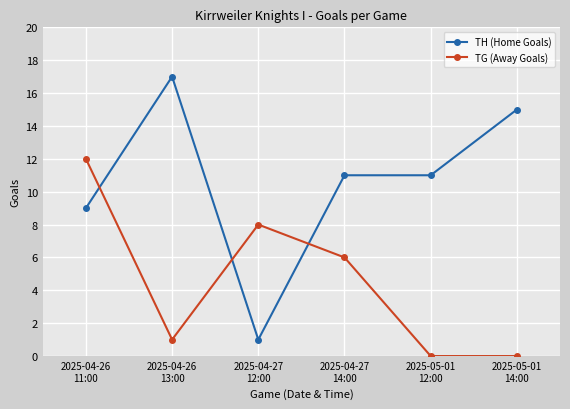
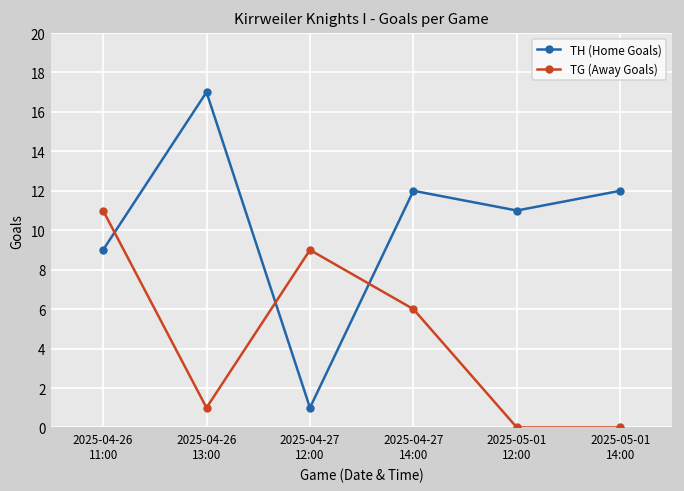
TG (Away Goals), 2025-04-26 11:00: 12 -> 11
TG (Away Goals), 2025-04-27 12:00: 8 -> 9
TH (Home Goals), 2025-04-27 14:00: 11 -> 12
TH (Home Goals), 2025-05-01 14:00: 15 -> 12
